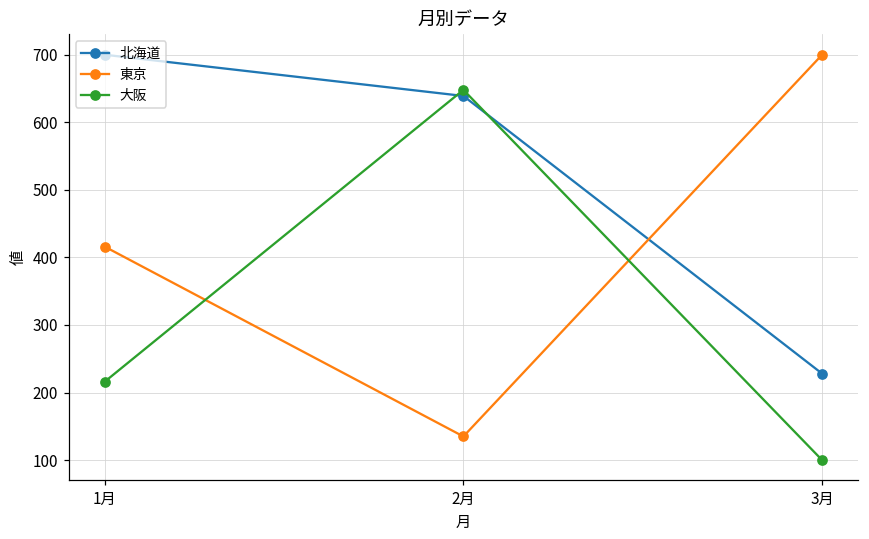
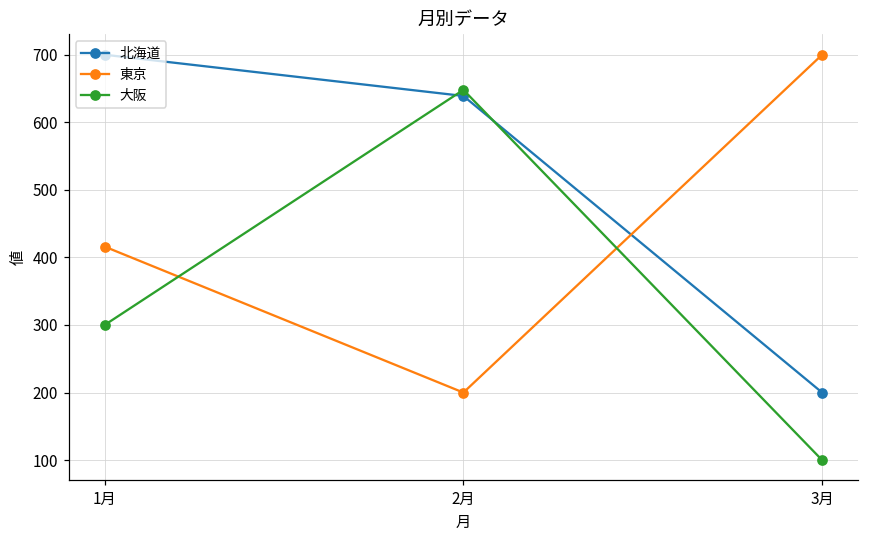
大阪, 1月: 220 -> 300
東京, 2月: 140 -> 200
北海道, 3月: 230 -> 200
